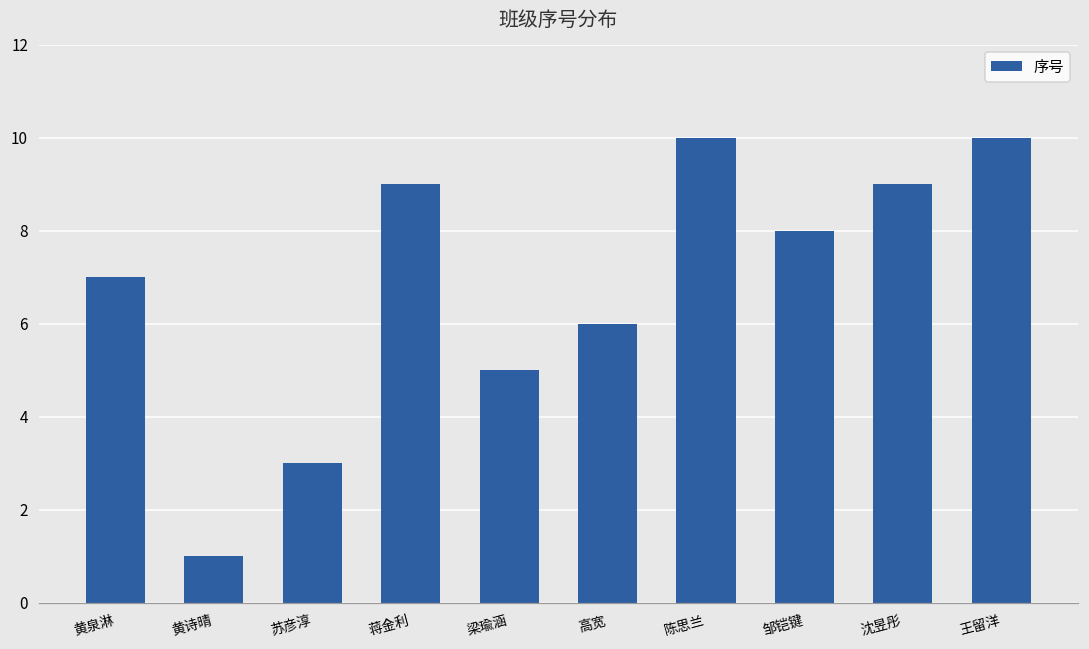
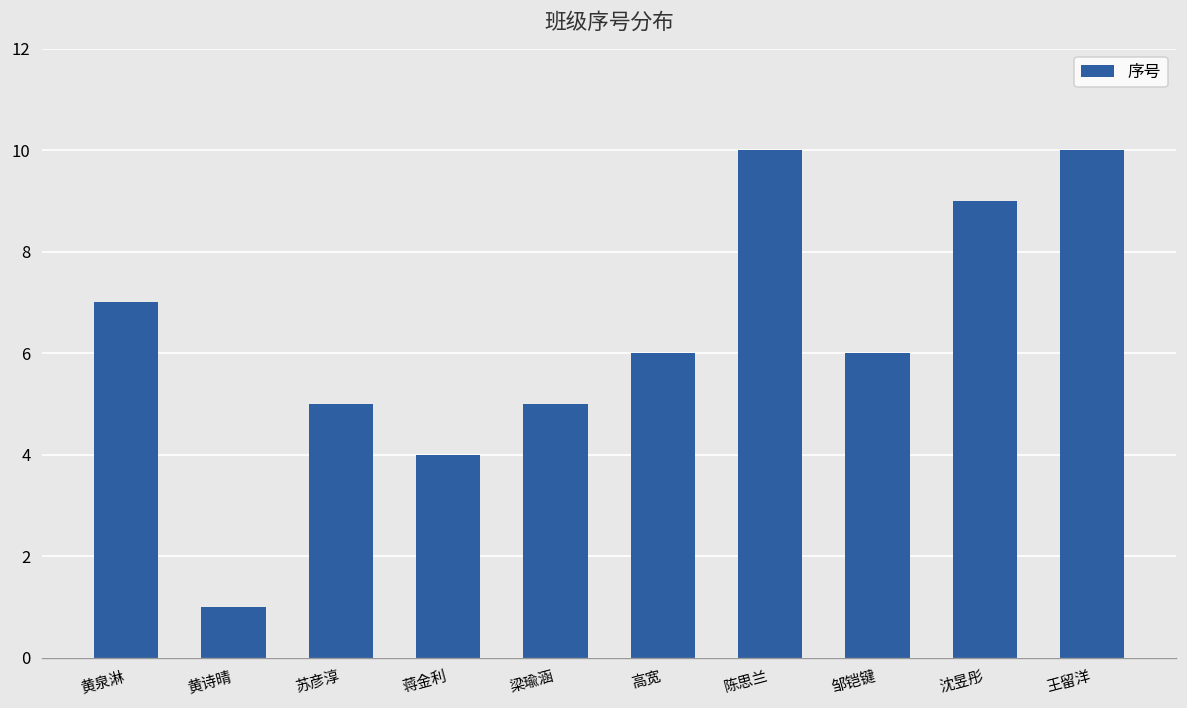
苏彦淳: 3 -> 5
蒋金利: 9 -> 4
邹铠键: 8 -> 6
